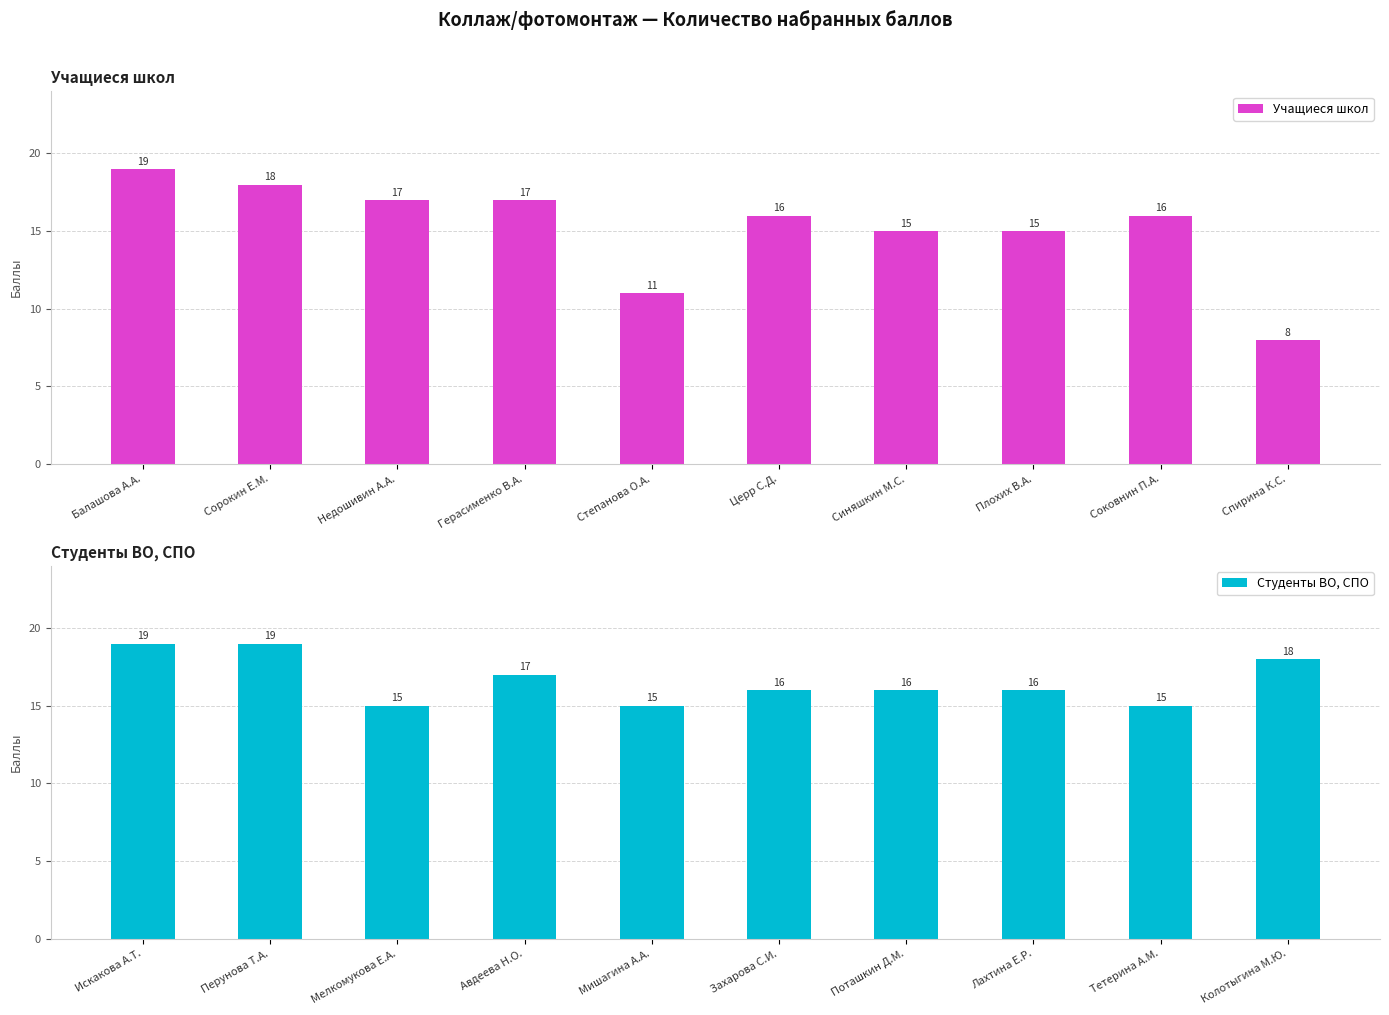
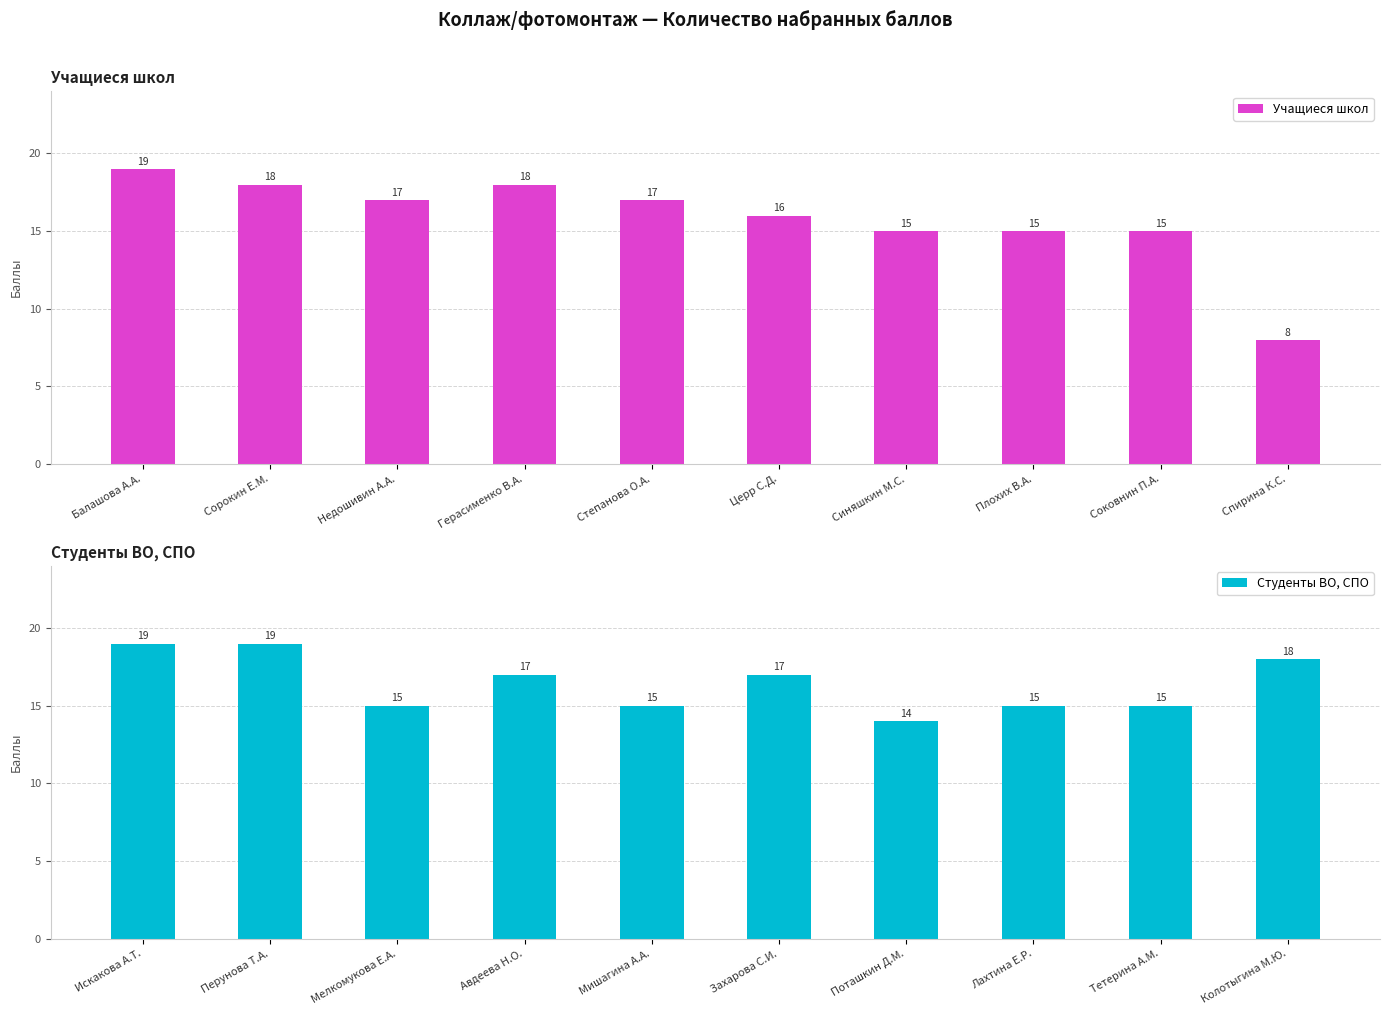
Учащиеся школ, Герасименко В.А.: 17 -> 18
Учащиеся школ, Степанова О.А.: 11 -> 17
Учащиеся школ, Соковнин П.А.: 16 -> 15
Студенты ВО, СПО, Захарова С.И.: 16 -> 17
Студенты ВО, СПО, Поташкин Д.М.: 16 -> 14
Студенты ВО, СПО, Лахтина Е.Р.: 16 -> 15
